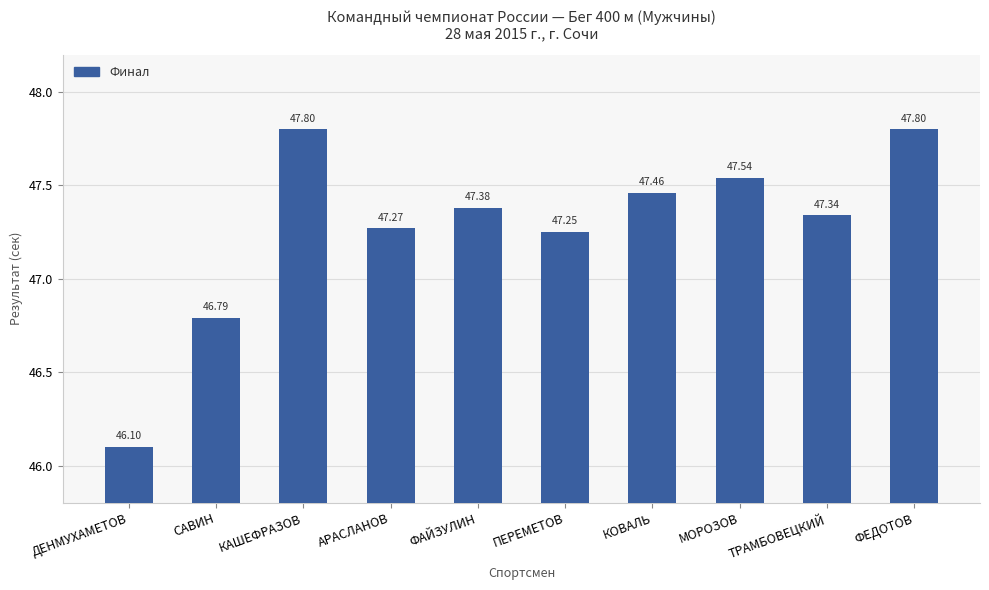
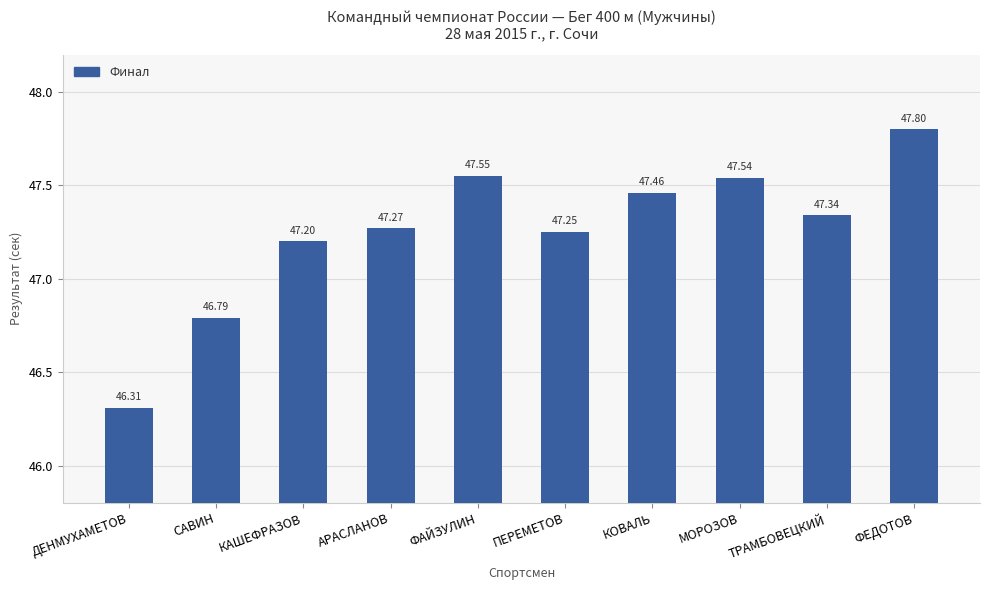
ДЕНМУХАМЕТОВ: 46.10 -> 46.31
КАШЕФРАЗОВ: 47.80 -> 47.20
ФАЙЗУЛИН: 47.38 -> 47.55
